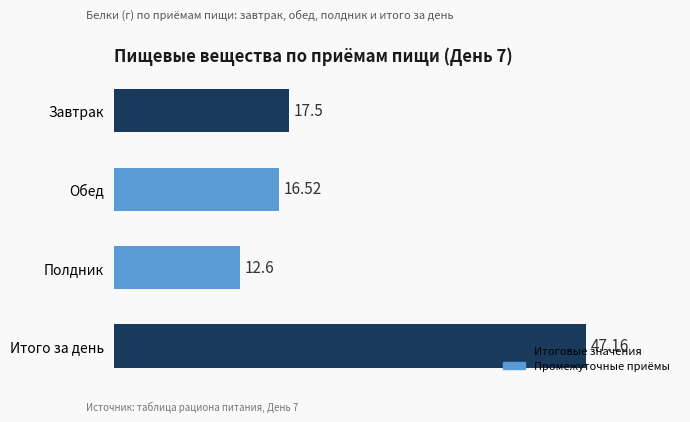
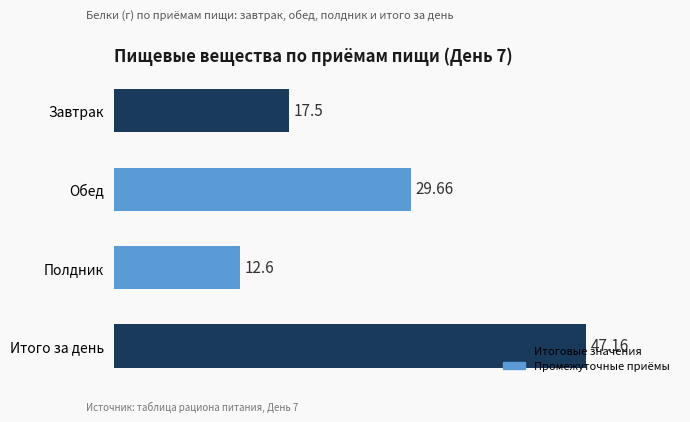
Обед: 16.52 -> 29.66
